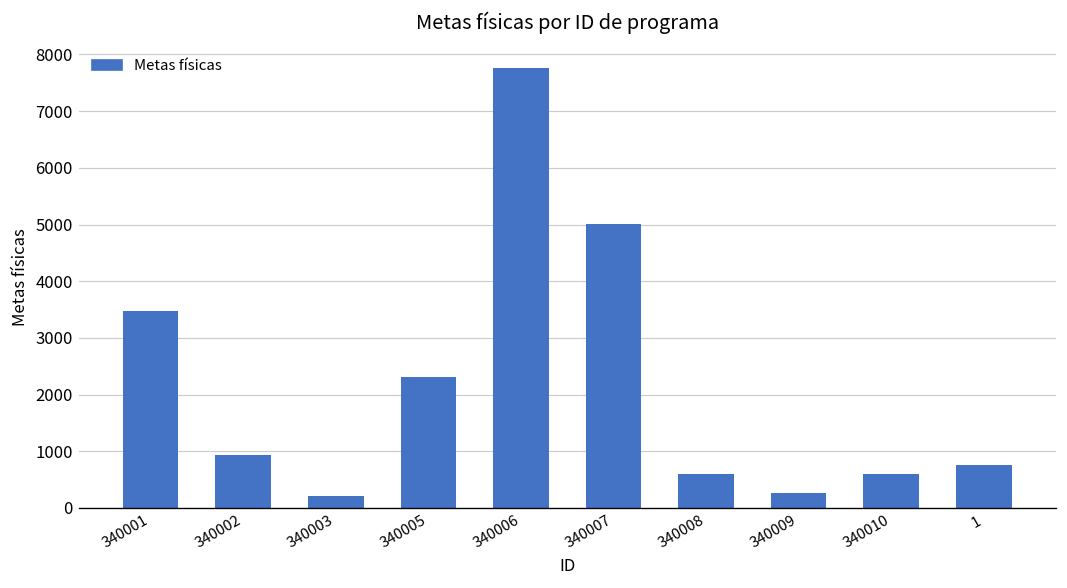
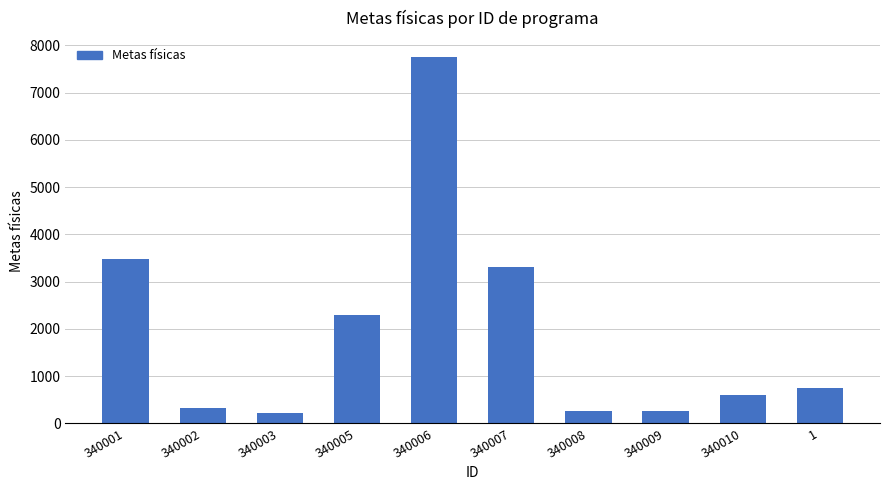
340002: 900 -> 300
340007: 5000 -> 3300
340008: 600 -> 300
